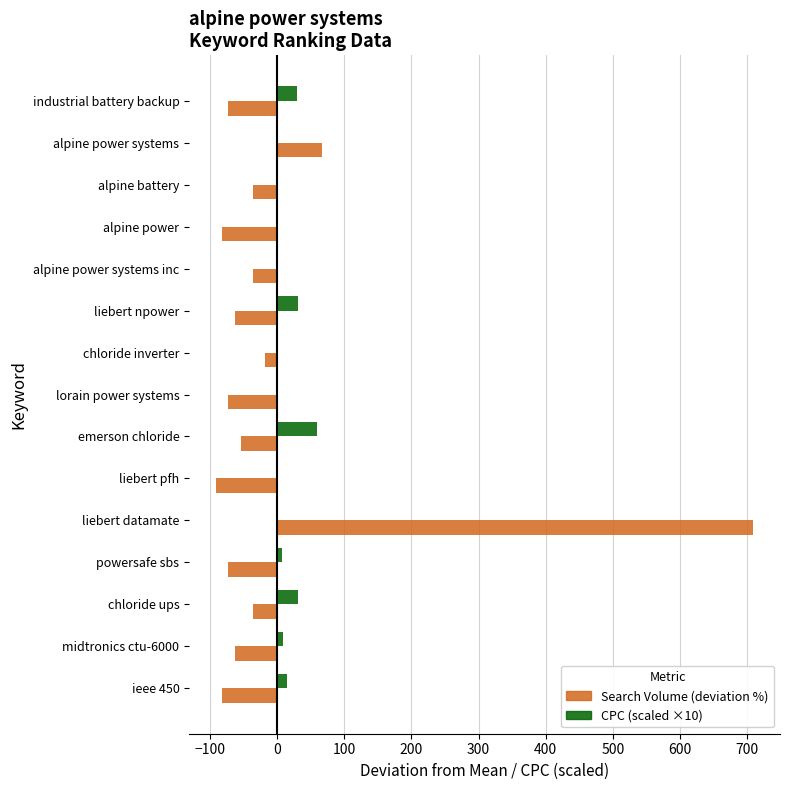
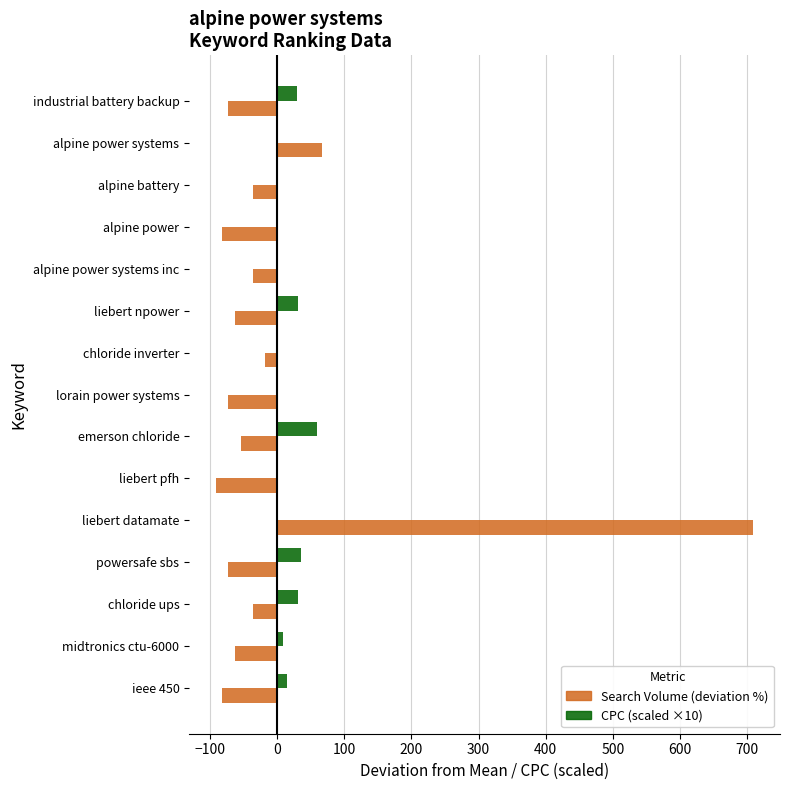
CPC (scaled ×10), powersafe sbs: 10 -> 40
